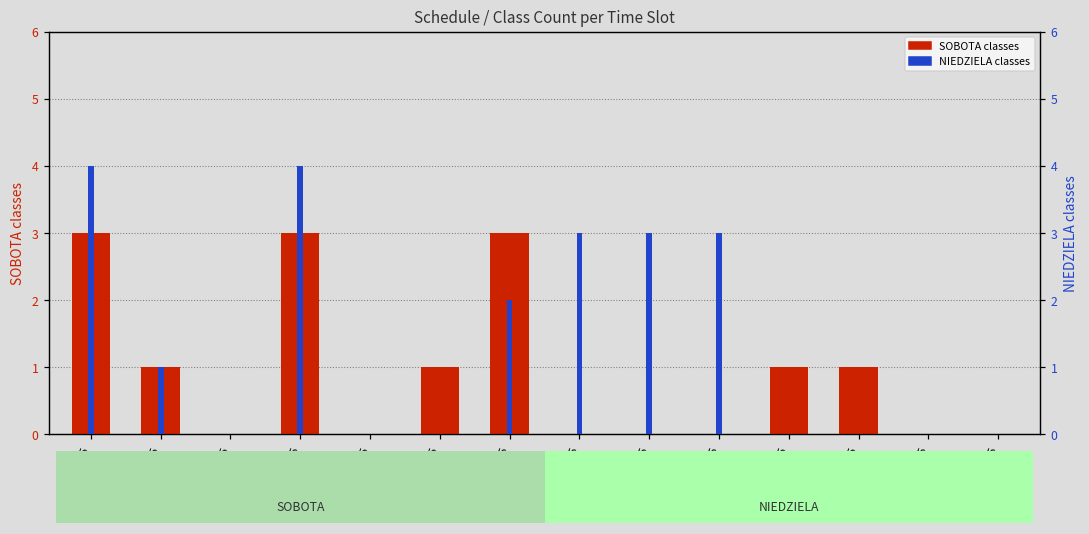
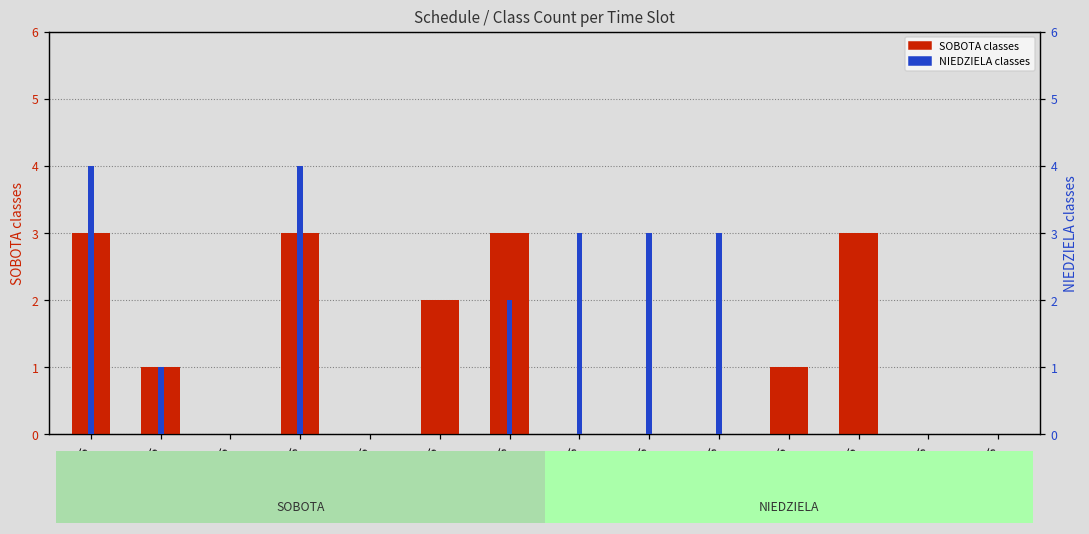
SOBOTA classes, 12:10-12:55: 1 -> 2
SOBOTA classes, 17:10-17:55: 1 -> 3
